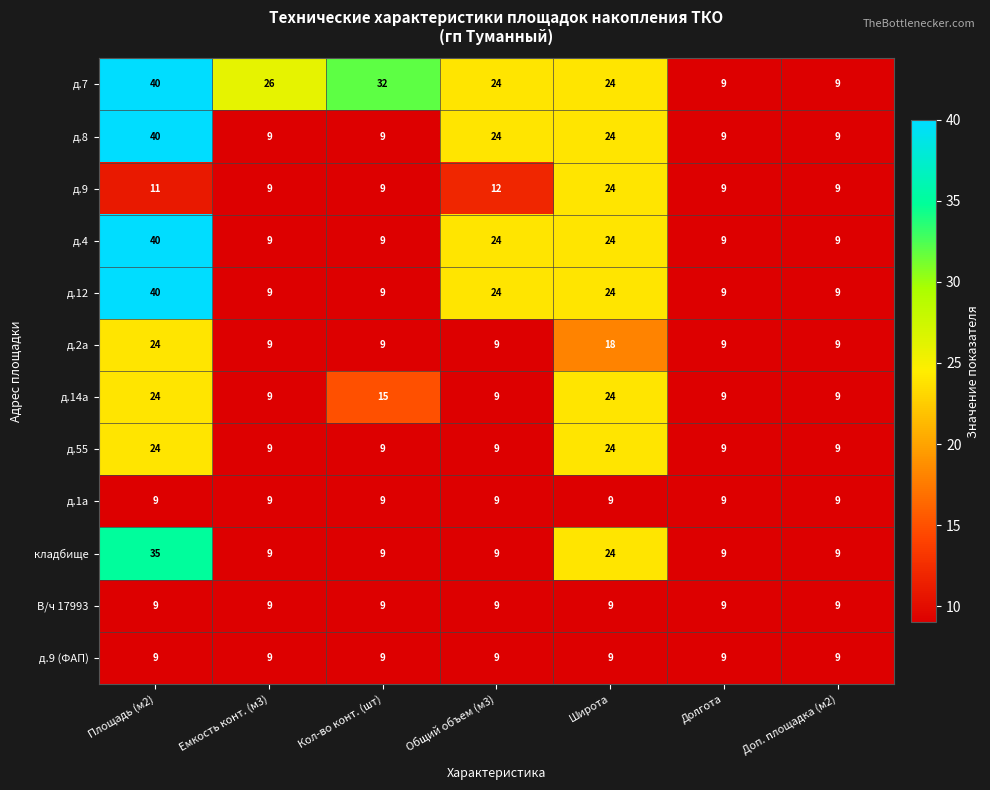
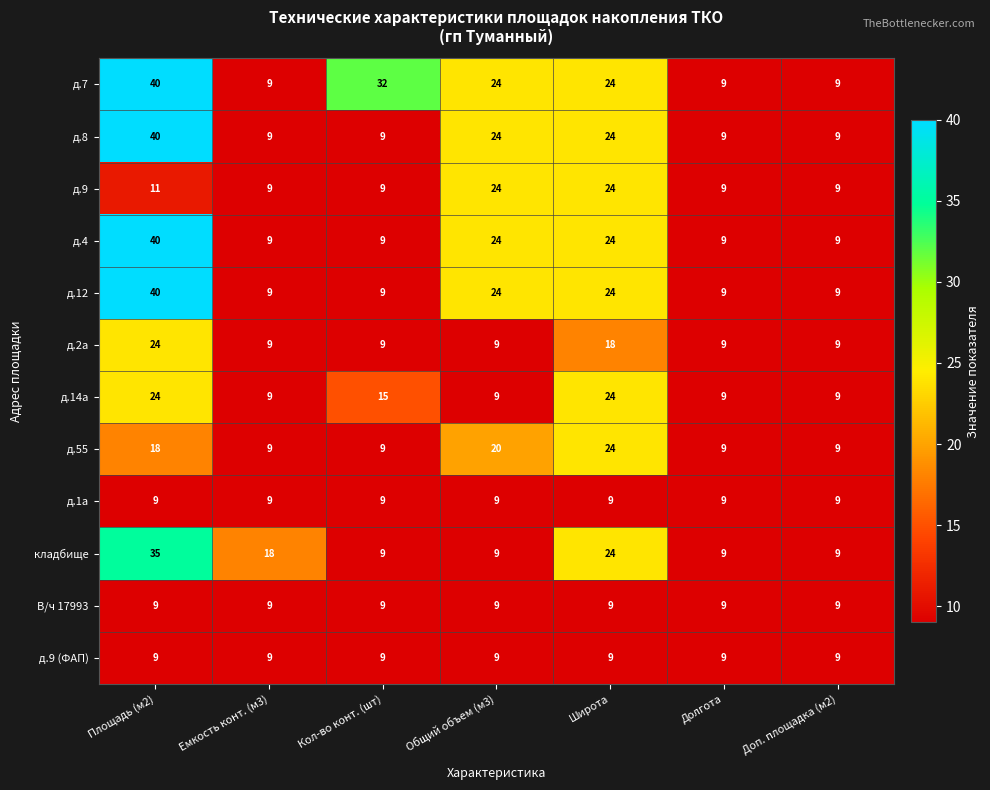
д.7, Емкость конт. (м3): 26 -> 9
д.9, Общий объем (м3): 12 -> 24
д.55, Площадь (м2): 24 -> 18
д.55, Общий объем (м3): 9 -> 20
кладбище, Емкость конт. (м3): 9 -> 18
